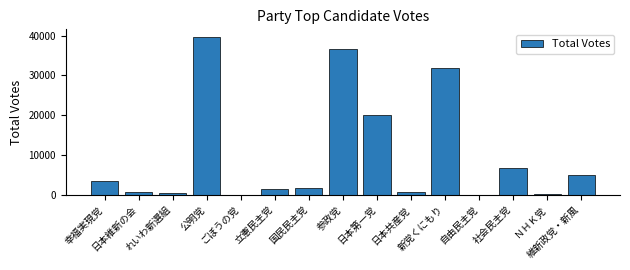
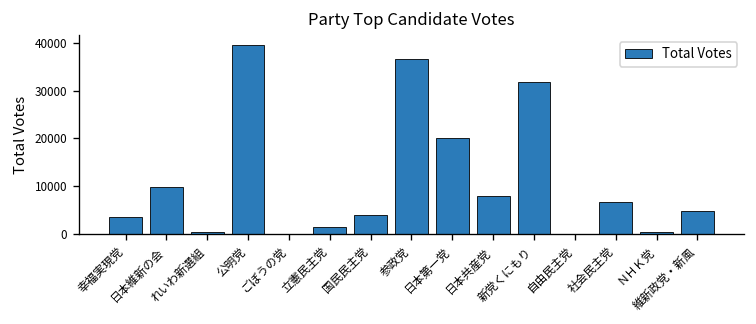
日本維新の会: 1000 -> 10000
国民民主党: 2000 -> 4000
日本共産党: 1000 -> 8000
